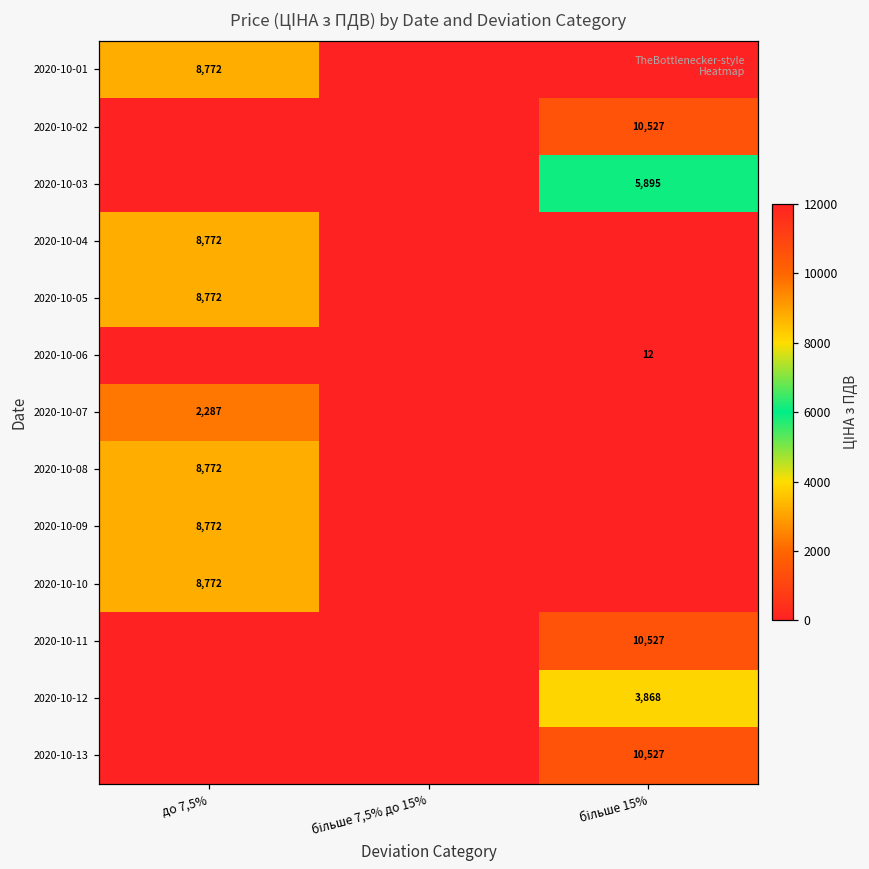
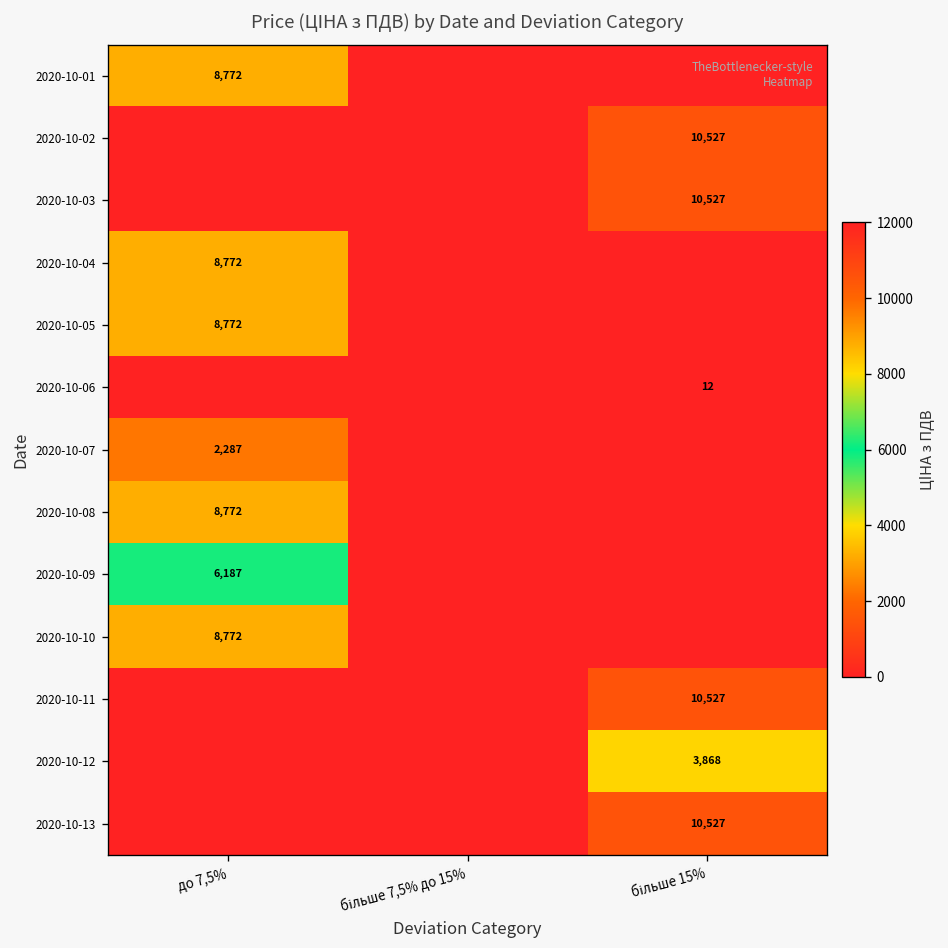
2020-10-03, більше 15%: 5,895 -> 10,527
2020-10-09, до 7,5%: 8,772 -> 6,187
